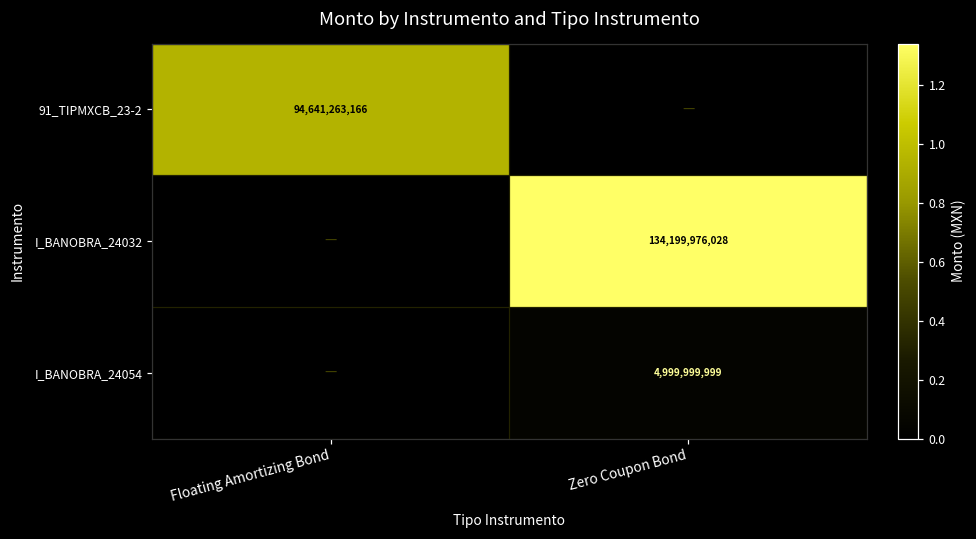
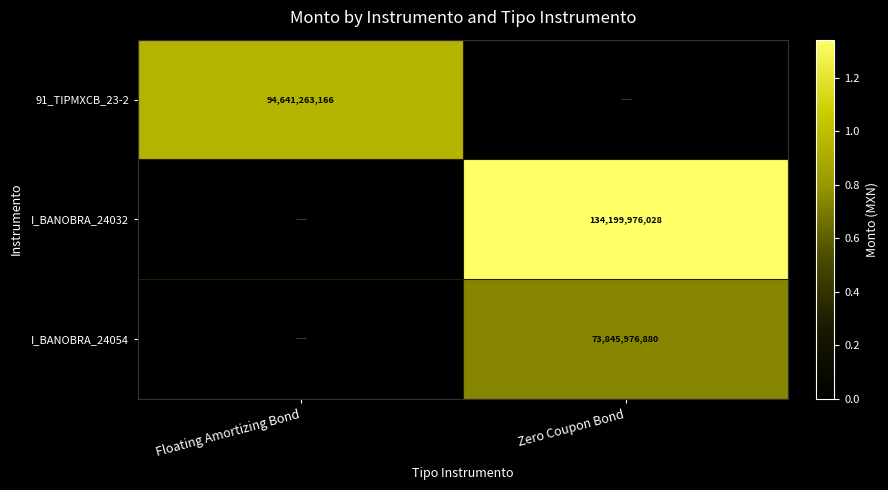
I_BANOBRA_24054, Zero Coupon Bond: 4,999,999,999 -> 73,845,976,880
